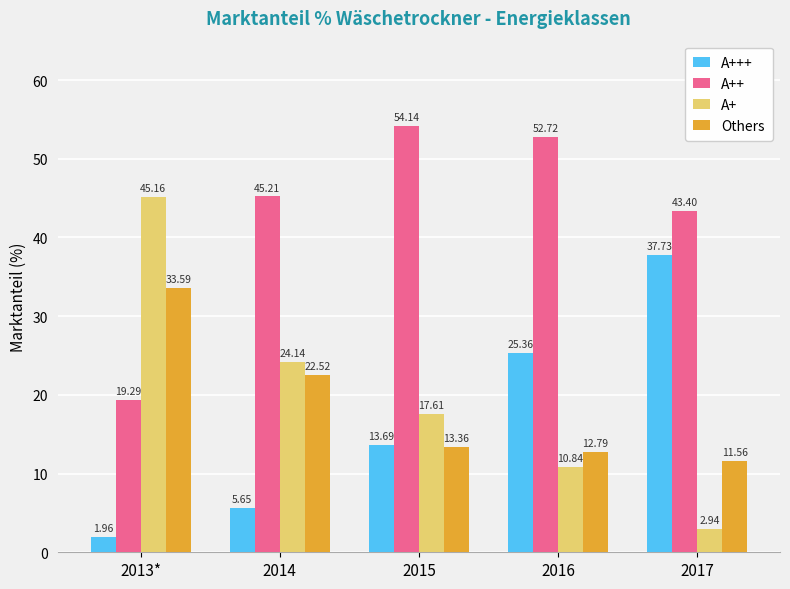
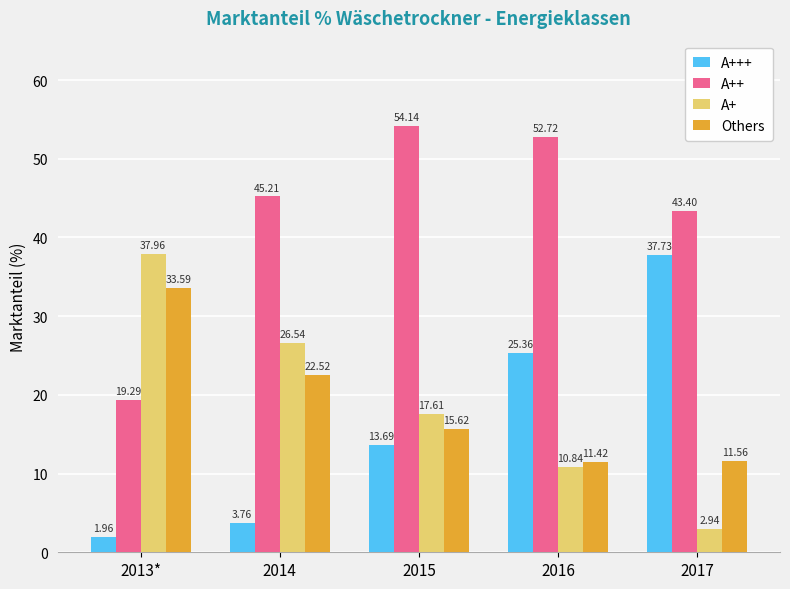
A+, 2013*: 45.16 -> 37.96
A+++, 2014: 5.65 -> 3.76
A+, 2014: 24.14 -> 26.54
Others, 2015: 13.36 -> 15.62
Others, 2016: 12.79 -> 11.42
